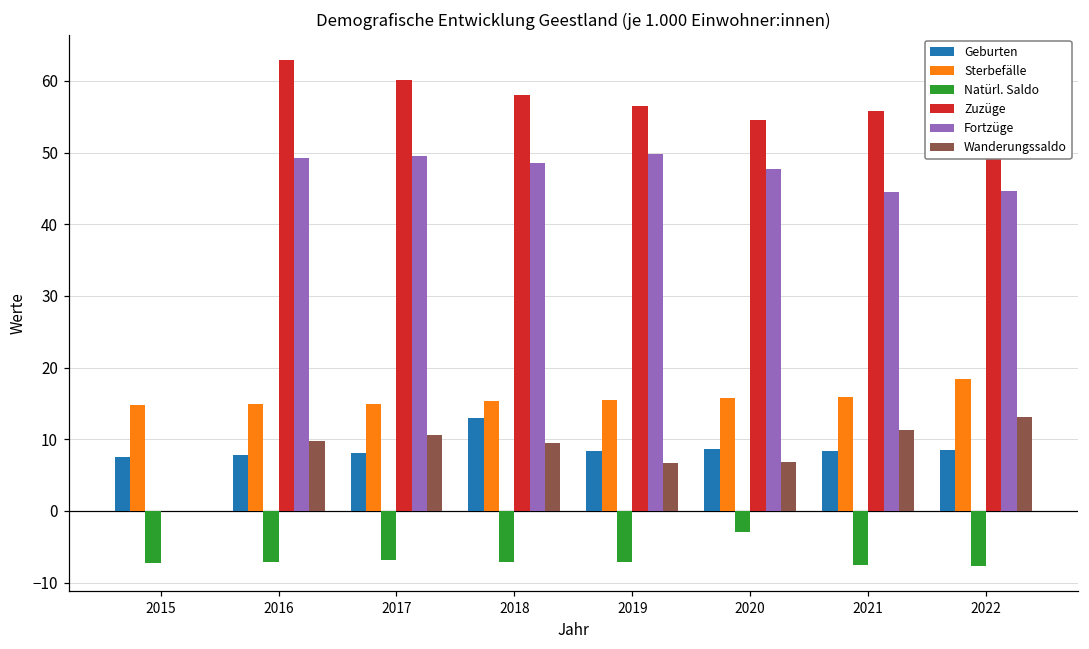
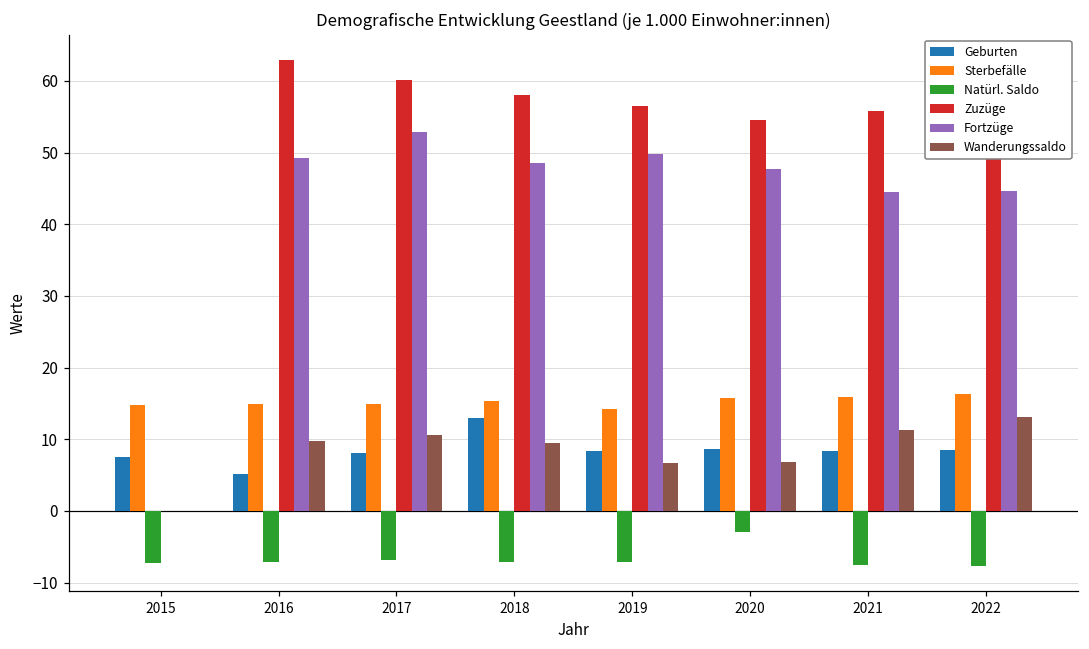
Geburten, 2016: 8 -> 5
Fortzüge, 2017: 50 -> 53
Sterbefälle, 2019: 16 -> 14
Sterbefälle, 2022: 18 -> 16
